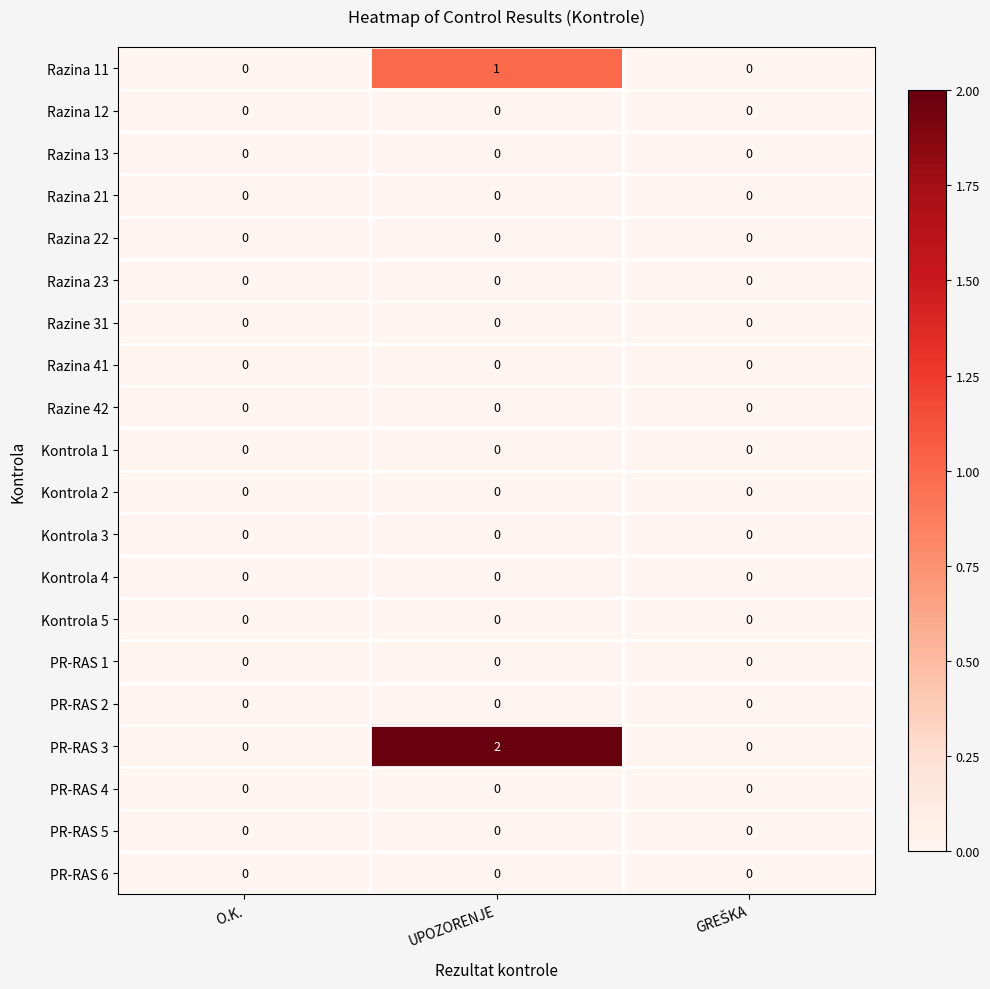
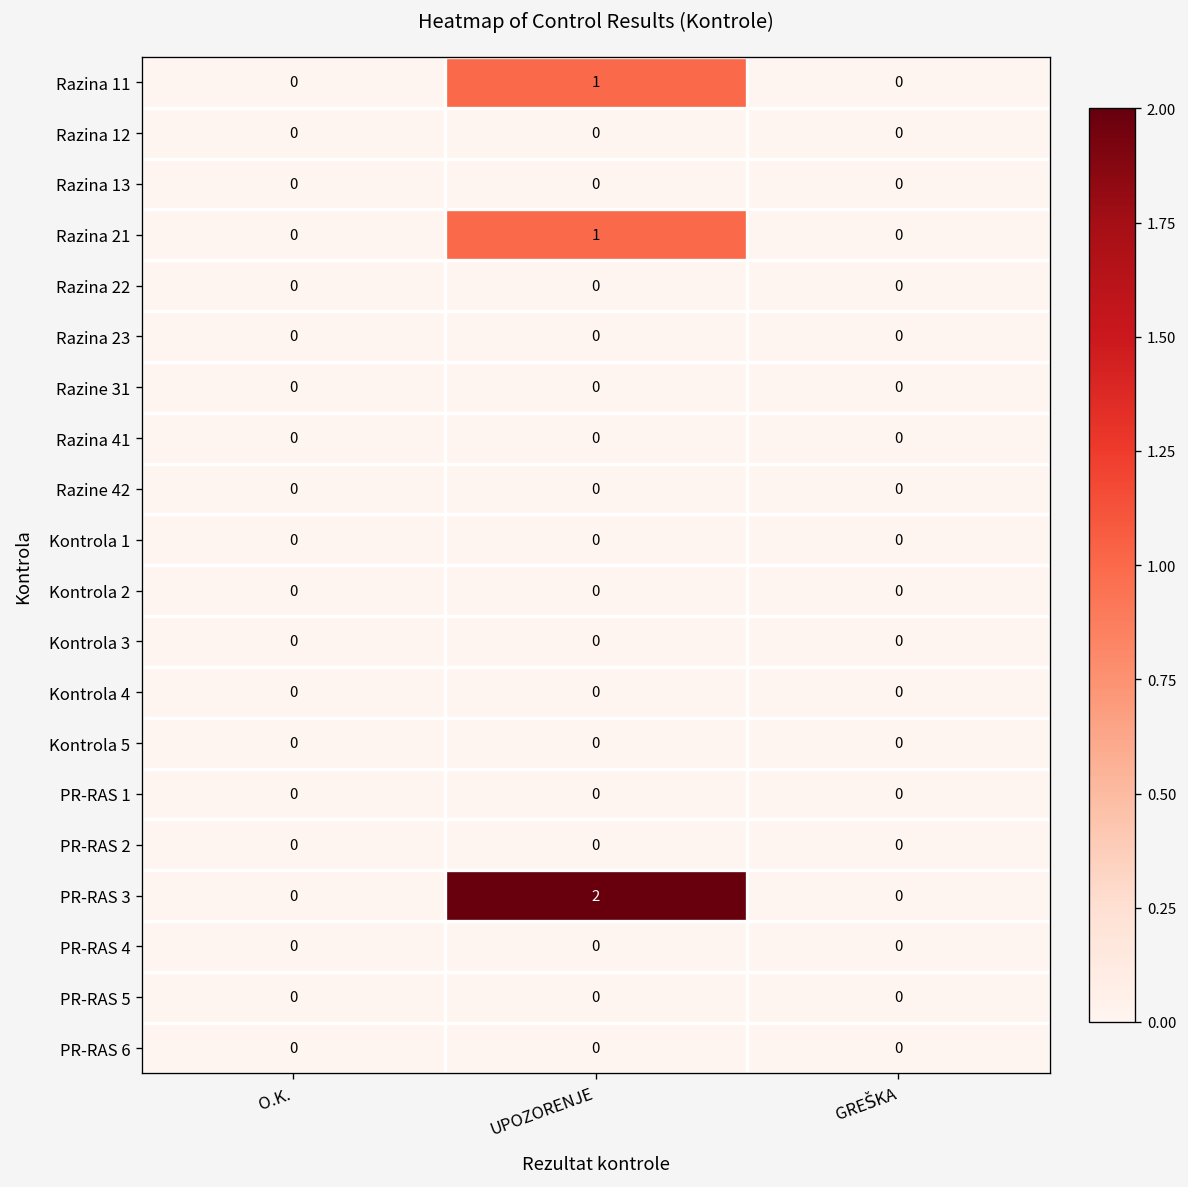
Razina 21, UPOZORENJE: 0 -> 1
